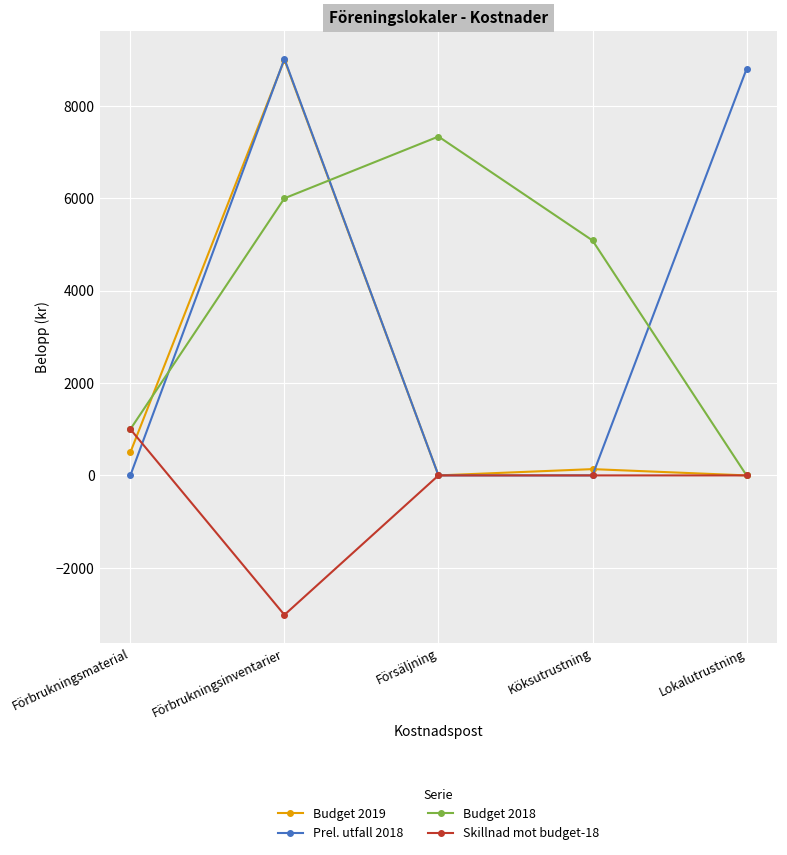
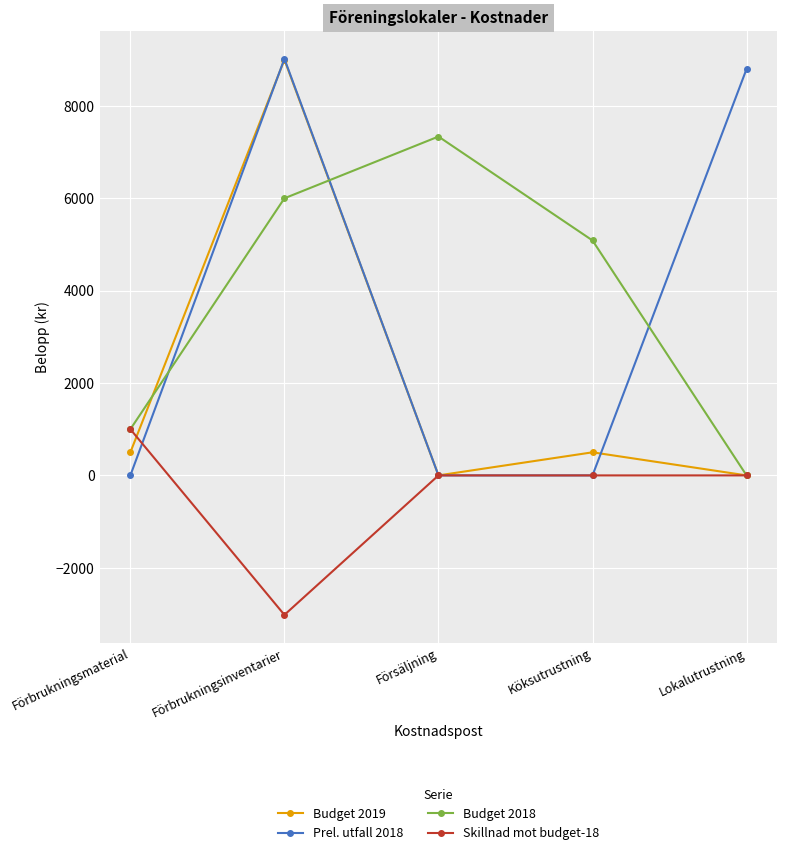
Budget 2019, Köksutrustning: 100 -> 500
